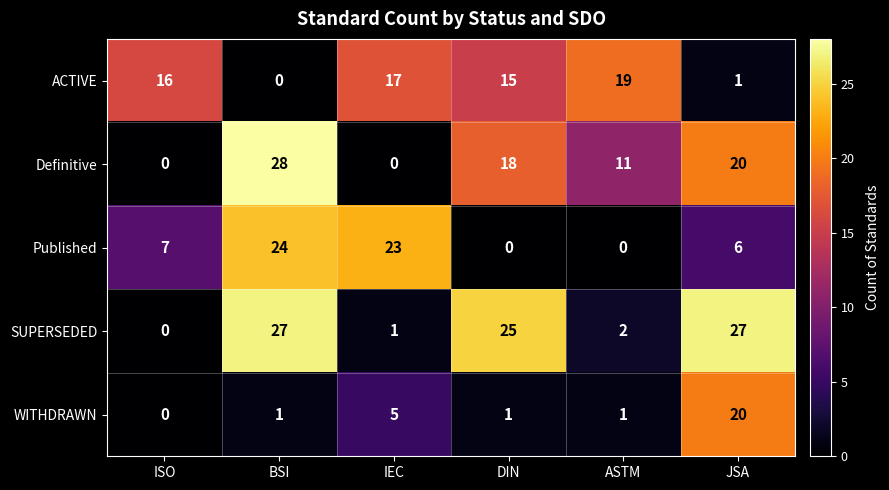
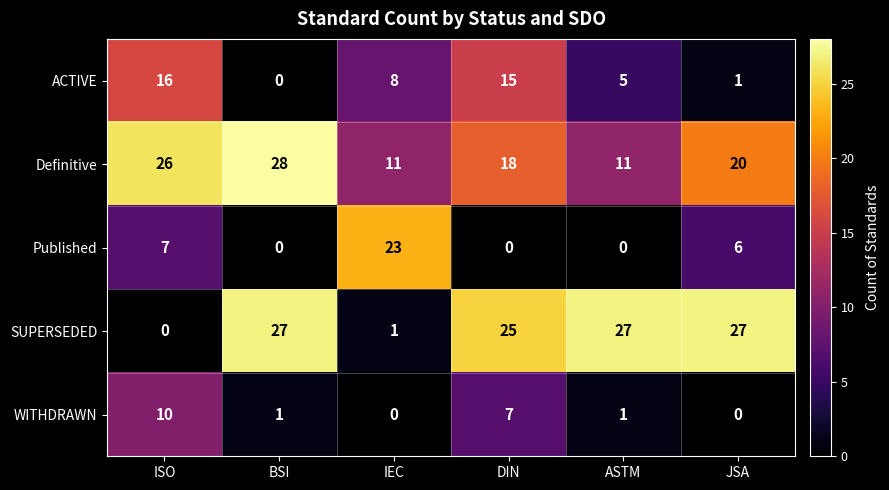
ACTIVE, IEC: 17 -> 8
ACTIVE, ASTM: 19 -> 5
Definitive, ISO: 0 -> 26
Definitive, IEC: 0 -> 11
Published, BSI: 24 -> 0
SUPERSEDED, ASTM: 2 -> 27
WITHDRAWN, ISO: 0 -> 10
WITHDRAWN, IEC: 5 -> 0
WITHDRAWN, DIN: 1 -> 7
WITHDRAWN, JSA: 20 -> 0
